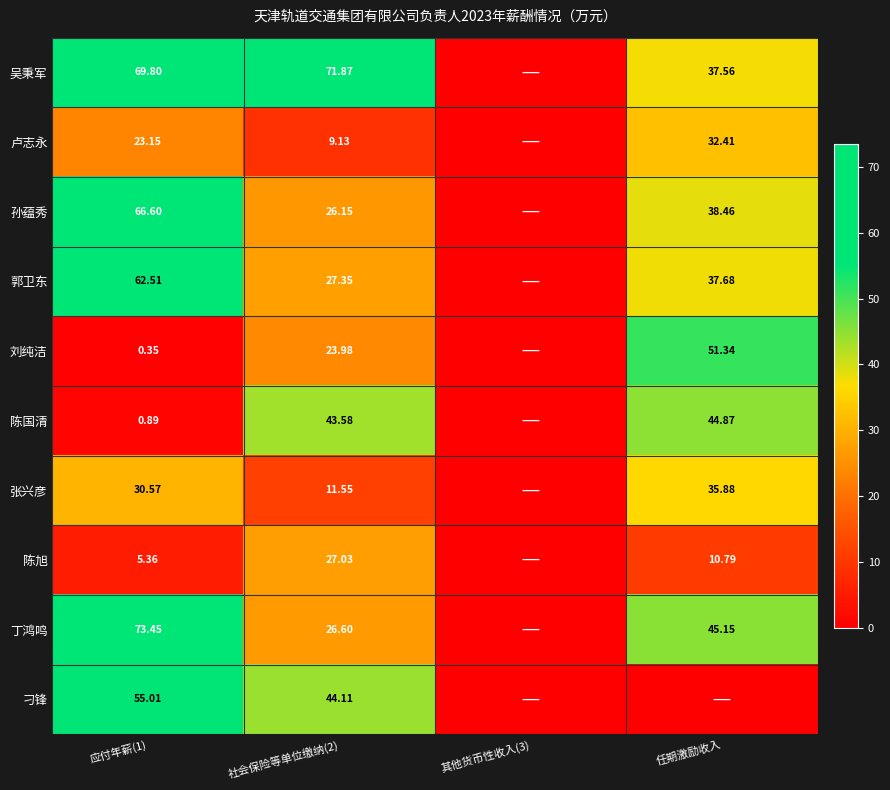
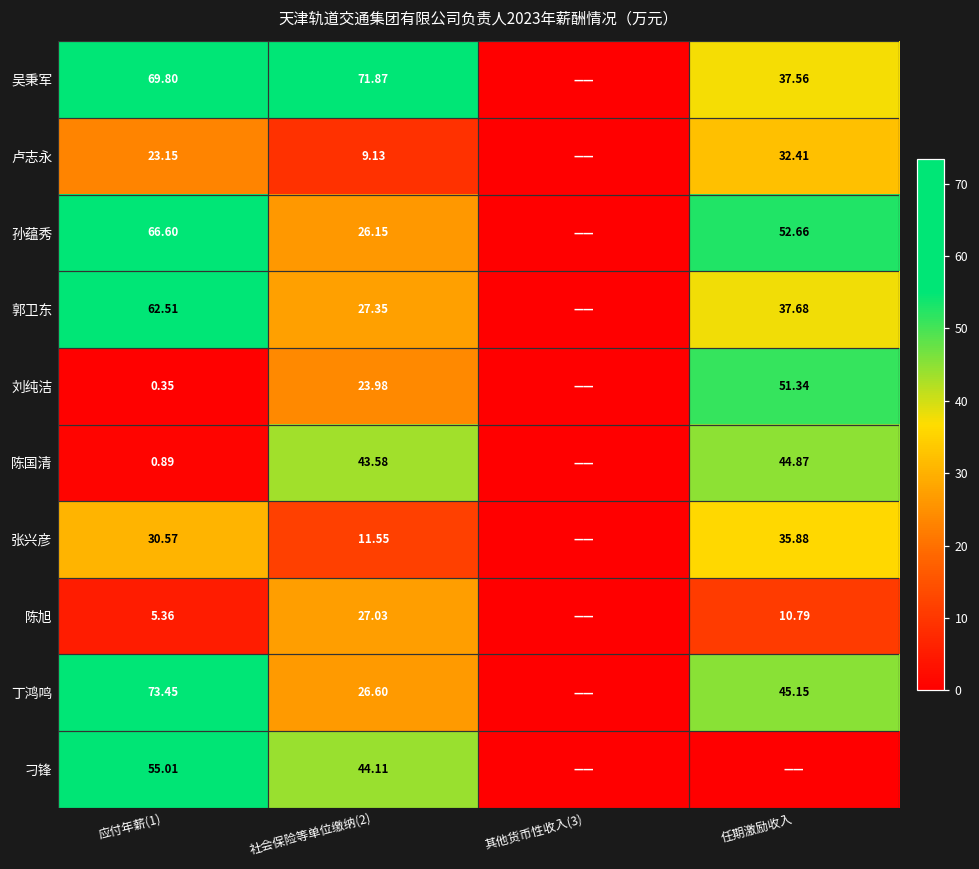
孙蕴秀, 任期激励收入: 38.46 -> 52.66
